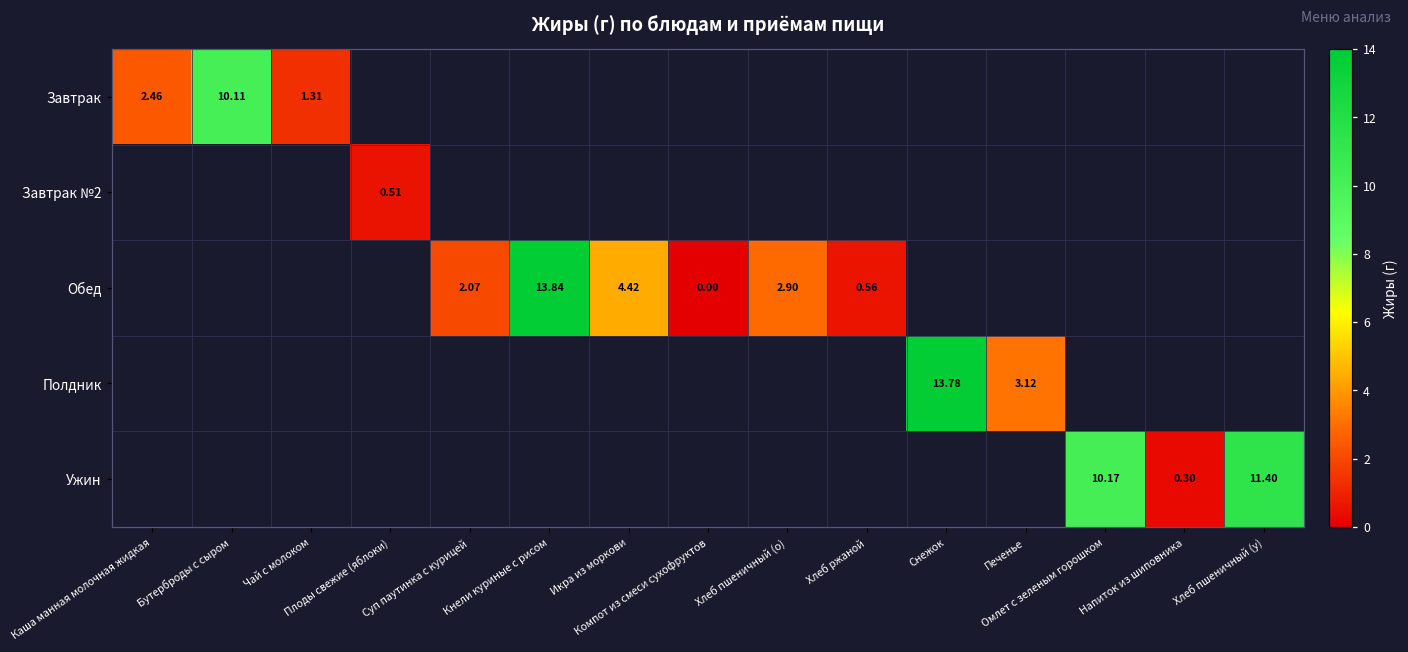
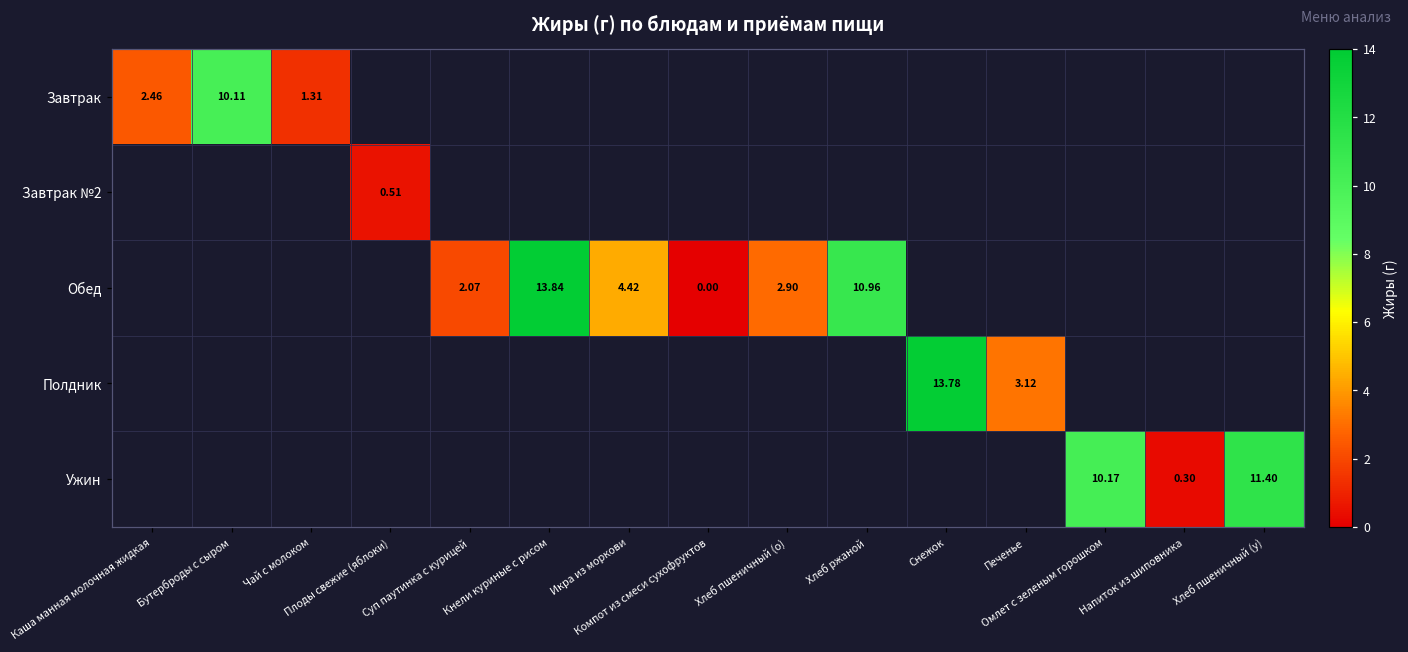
Обед, Хлеб ржаной: 0.56 -> 10.96
